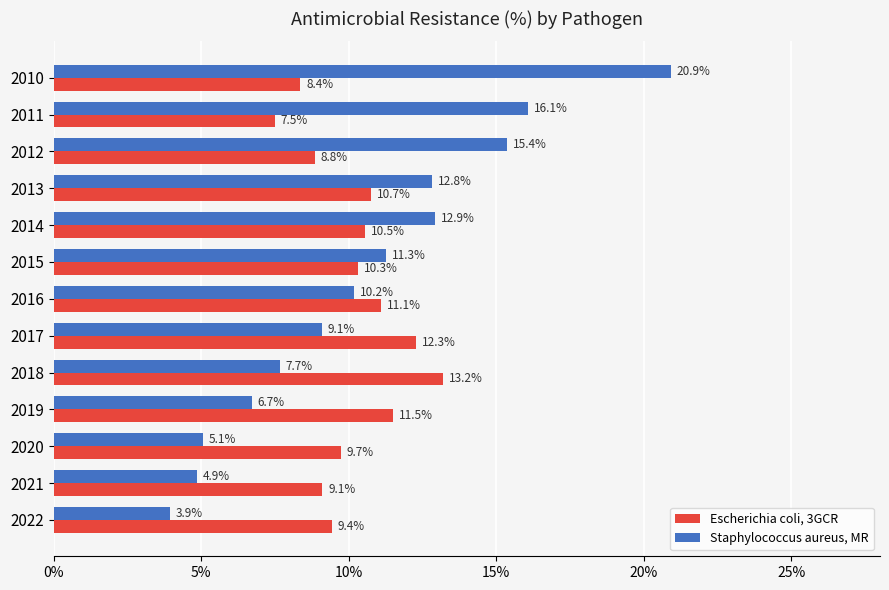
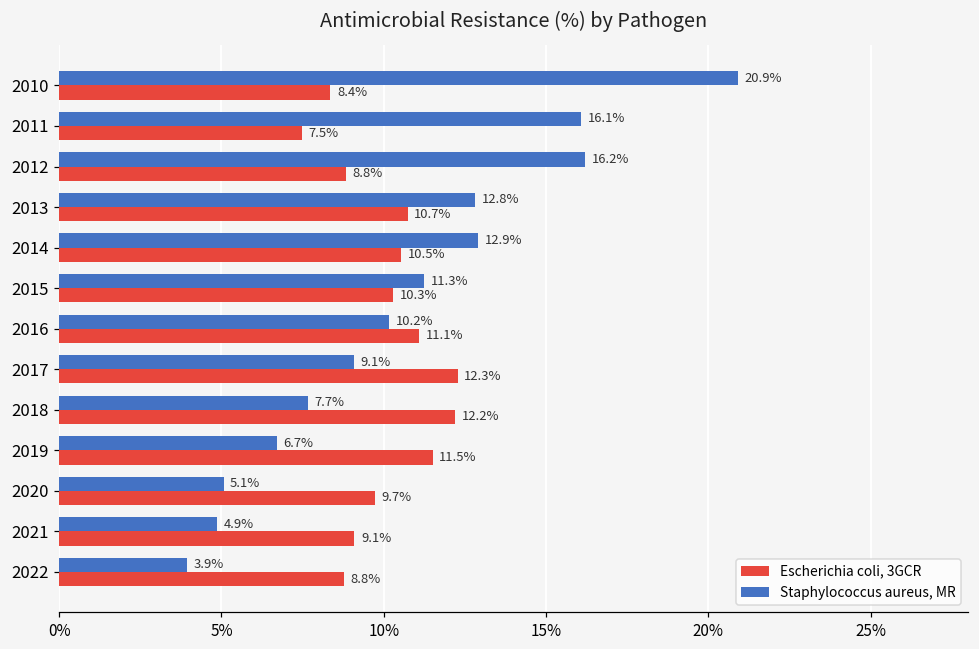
Staphylococcus aureus, MR, 2012: 15.4% -> 16.2%
Escherichia coli, 3GCR, 2018: 13.2% -> 12.2%
Escherichia coli, 3GCR, 2022: 9.4% -> 8.8%
